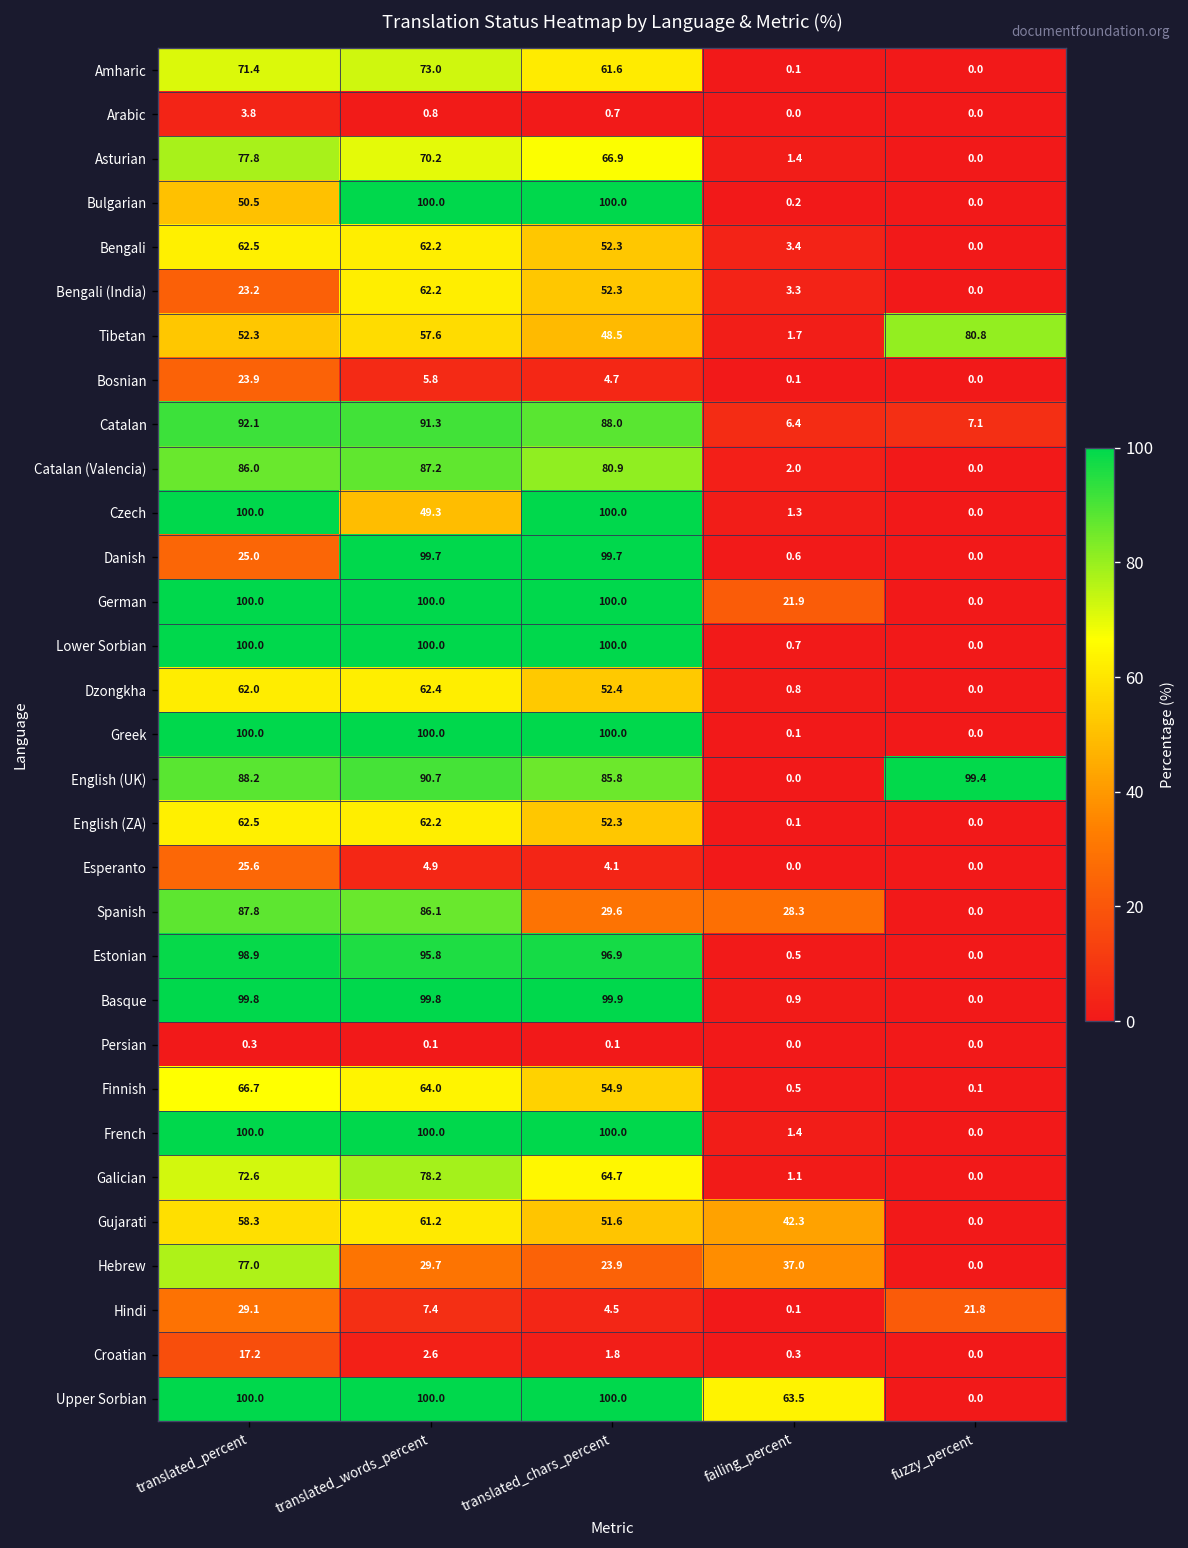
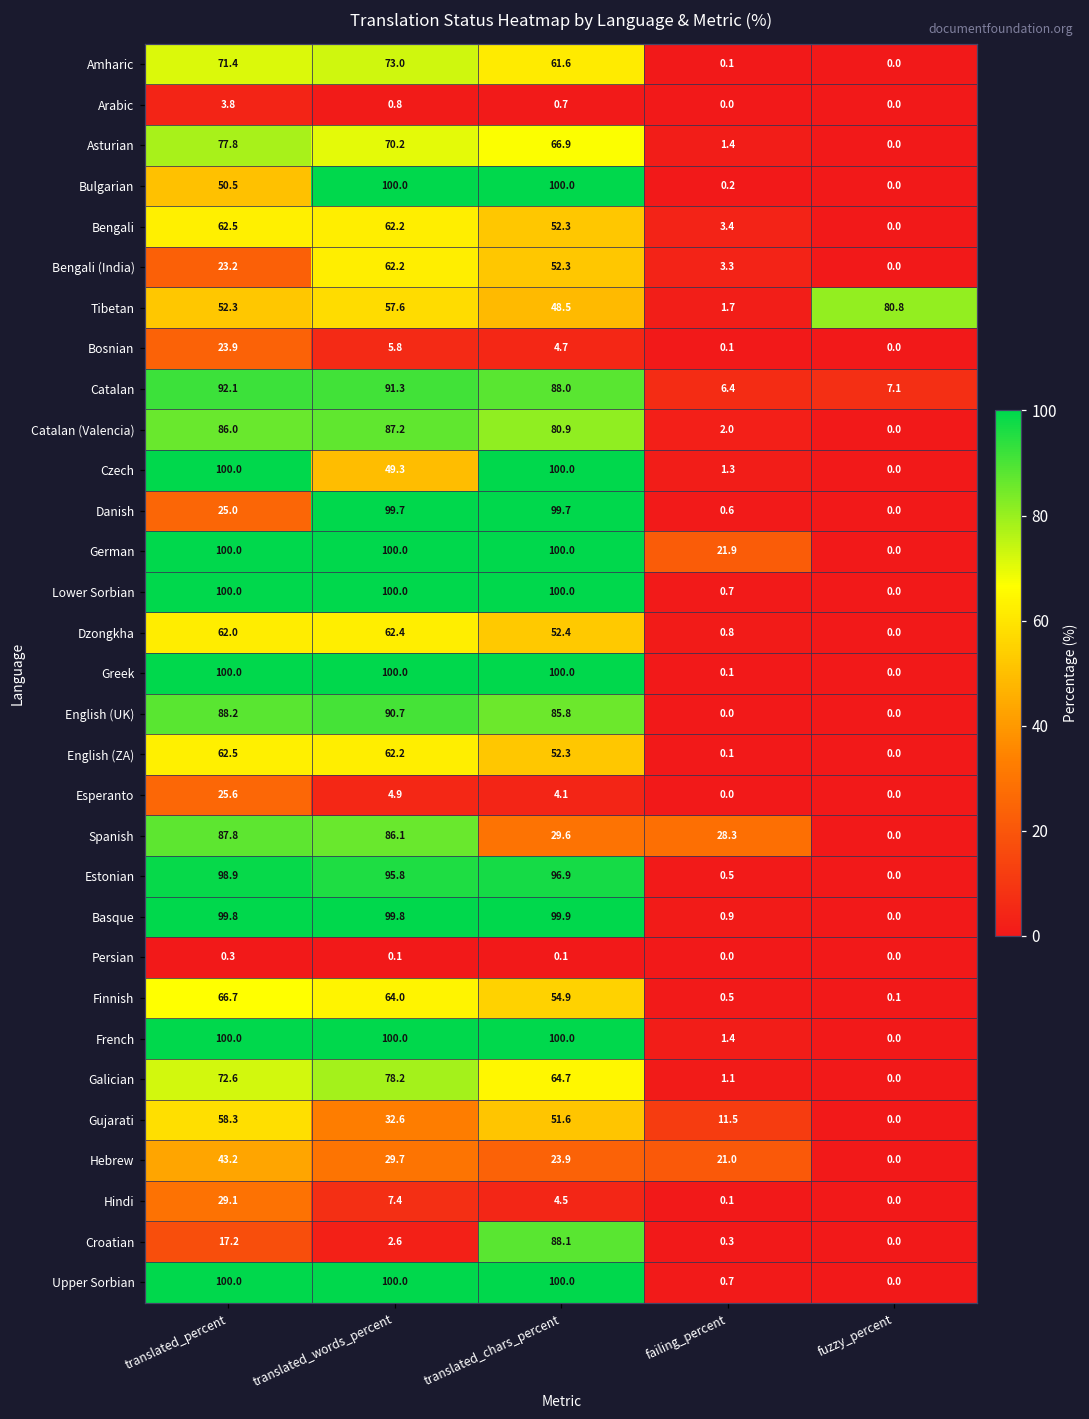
English (UK), fuzzy_percent: 99.4 -> 0.0
Gujarati, translated_words_percent: 61.2 -> 32.6
Gujarati, failing_percent: 42.3 -> 11.5
Hebrew, translated_percent: 77.0 -> 43.2
Hebrew, failing_percent: 37.0 -> 21.0
Hindi, fuzzy_percent: 21.8 -> 0.0
Croatian, translated_chars_percent: 1.8 -> 88.1
Upper Sorbian, failing_percent: 63.5 -> 0.7
